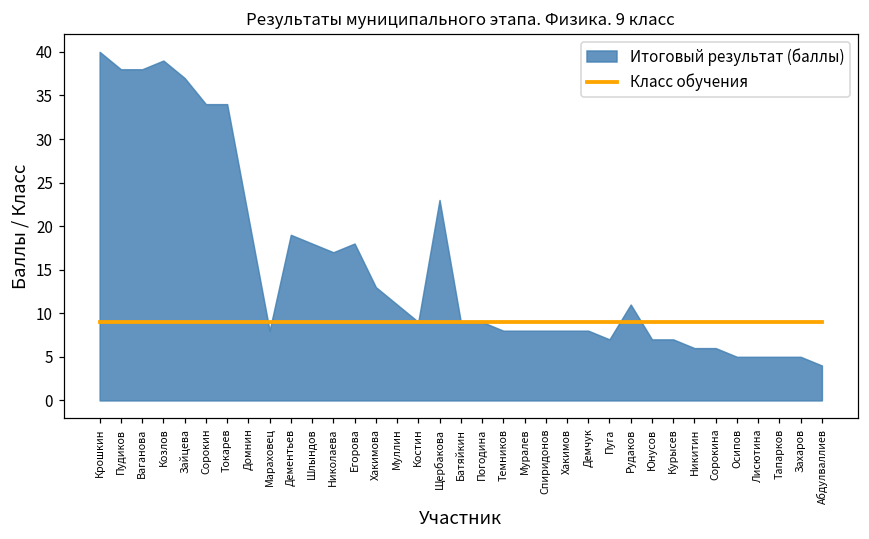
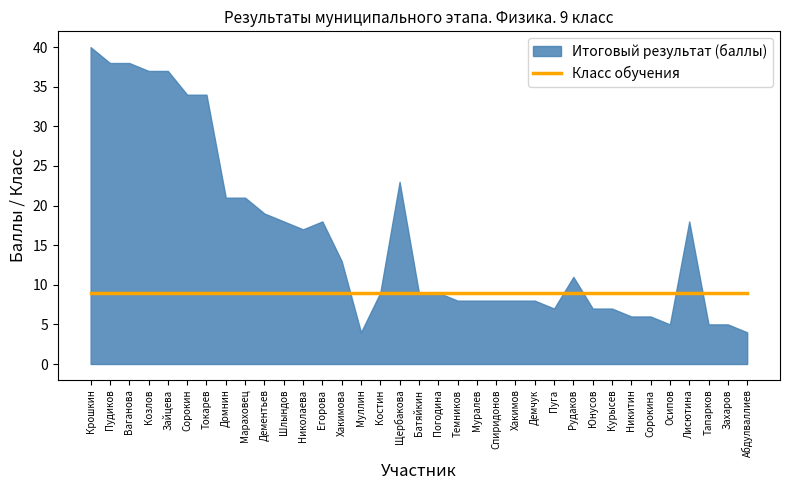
Итоговый результат (баллы), Козлов: 39 -> 37
Итоговый результат (баллы), Мараховец: 8 -> 21
Итоговый результат (баллы), Муллин: 11 -> 4
Итоговый результат (баллы), Лисютина: 5 -> 18
